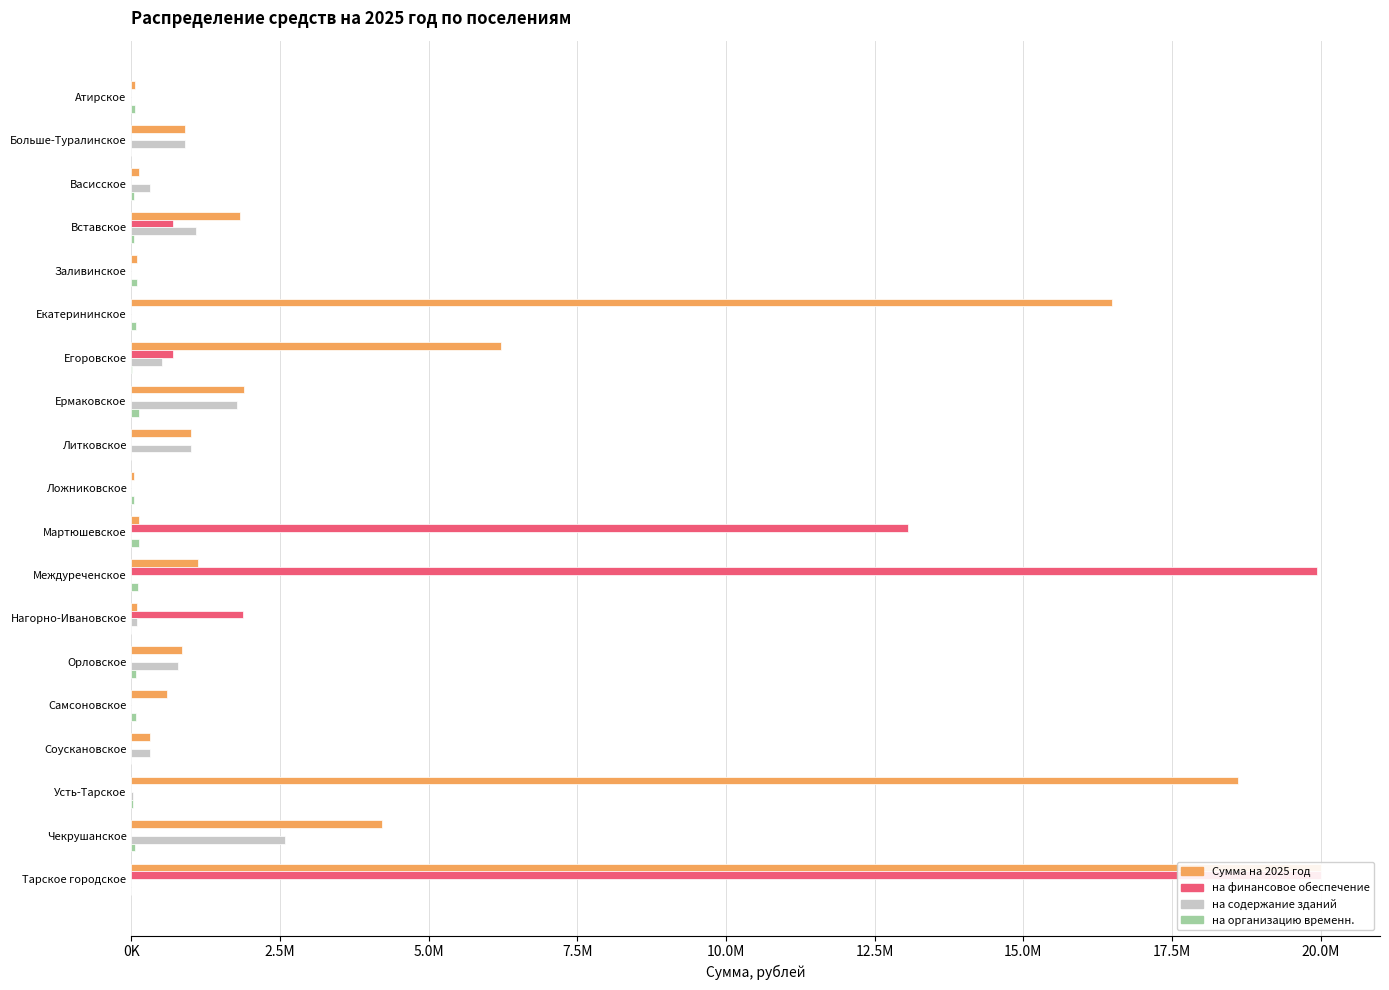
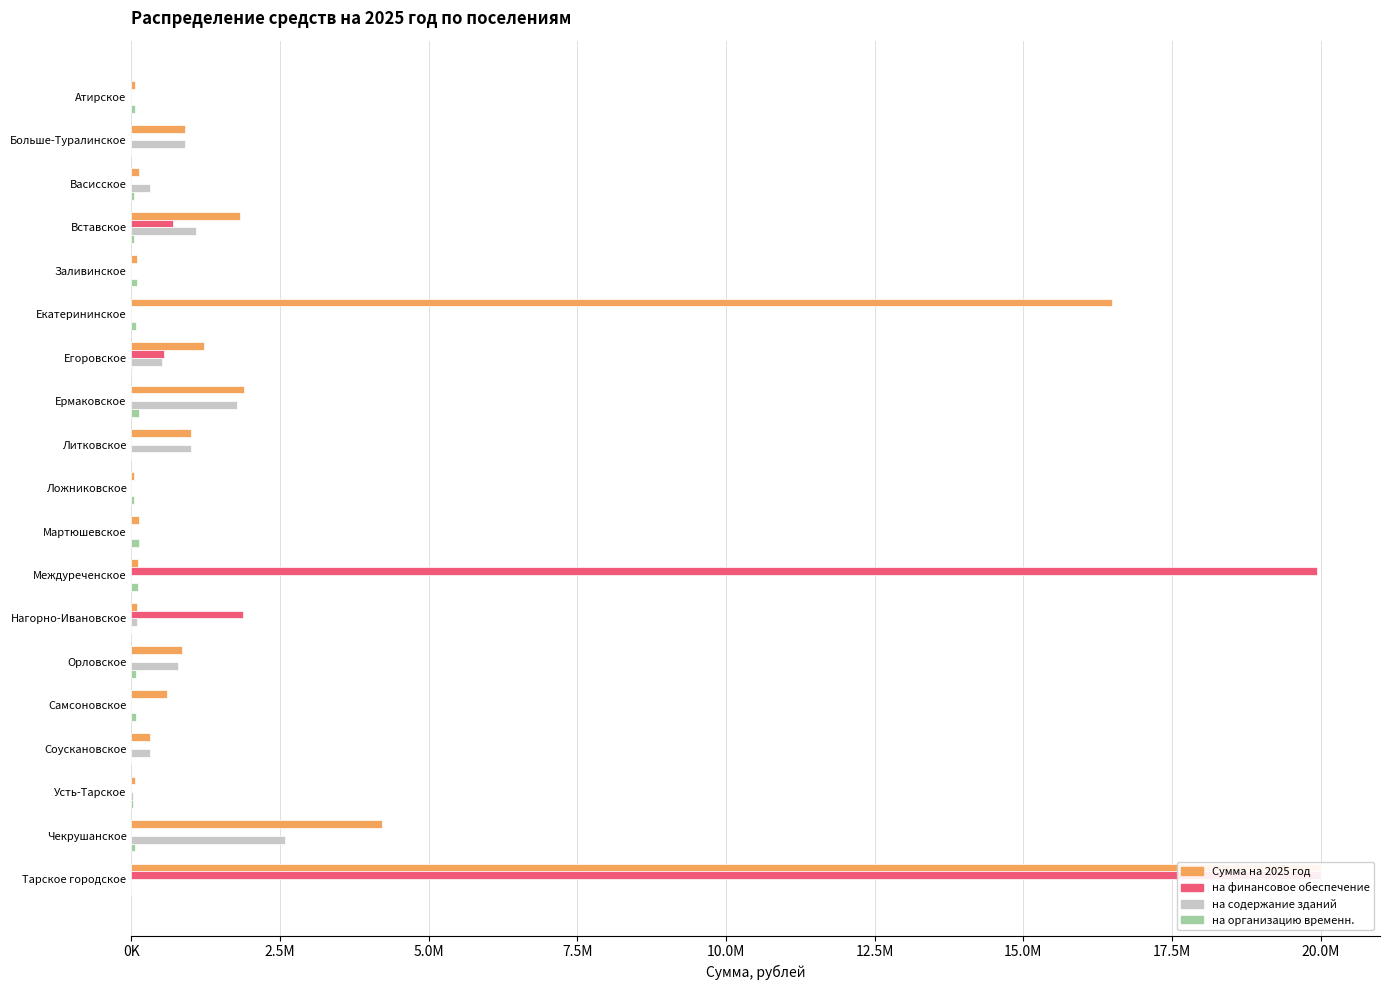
Сумма на 2025 год, Егоровское: 6200000 -> 1200000
на финансовое обеспечение, Егоровское: 700000 -> 500000
на финансовое обеспечение, Мартюшевское: 13100000 -> 0
Сумма на 2025 год, Междуреченское: 1100000 -> 100000
Сумма на 2025 год, Усть-Тарское: 18600000 -> 100000
